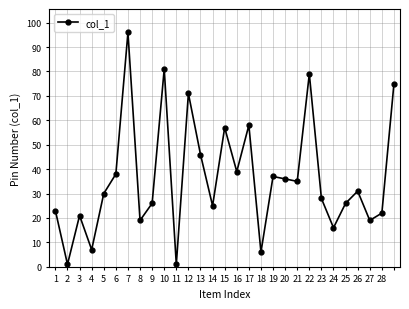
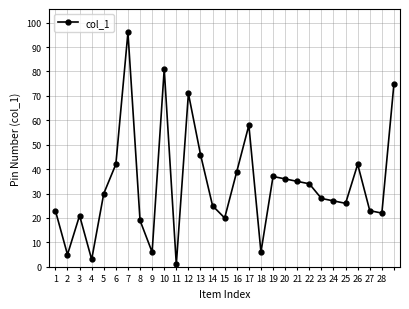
2: 1 -> 5
4: 7 -> 3
6: 38 -> 42
9: 26 -> 6
15: 57 -> 20
22: 79 -> 34
24: 16 -> 27
26: 31 -> 42
27: 19 -> 23
